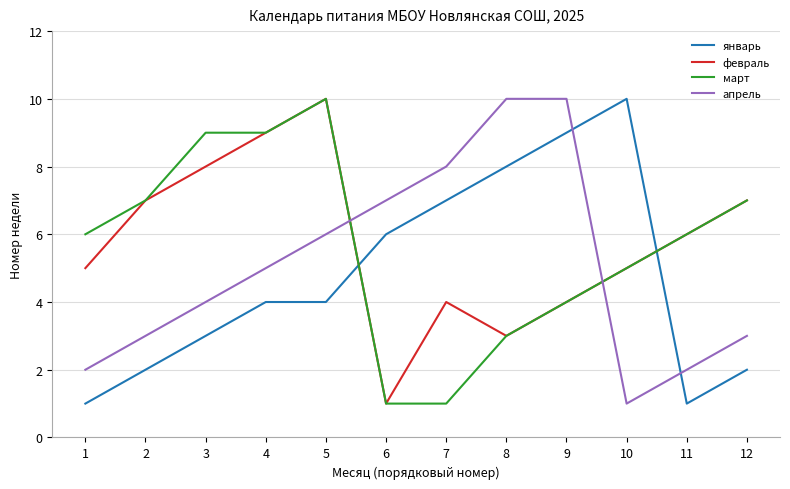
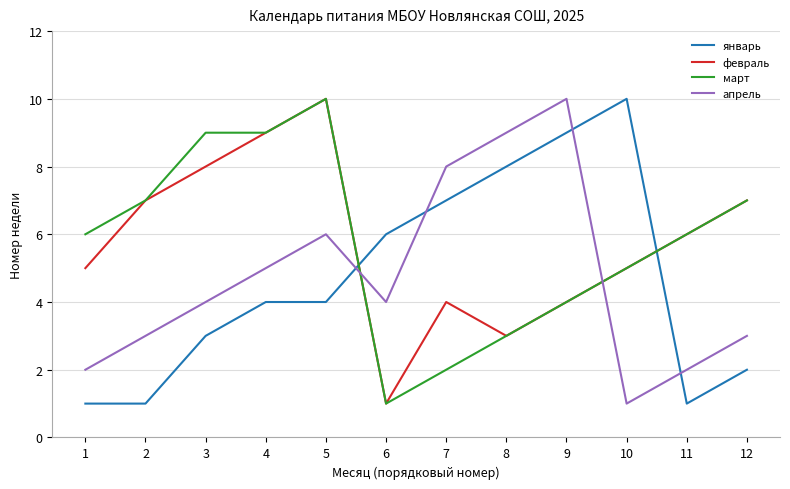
январь, 2: 2 -> 1
апрель, 6: 7 -> 4
март, 7: 1 -> 2
апрель, 8: 10 -> 9
